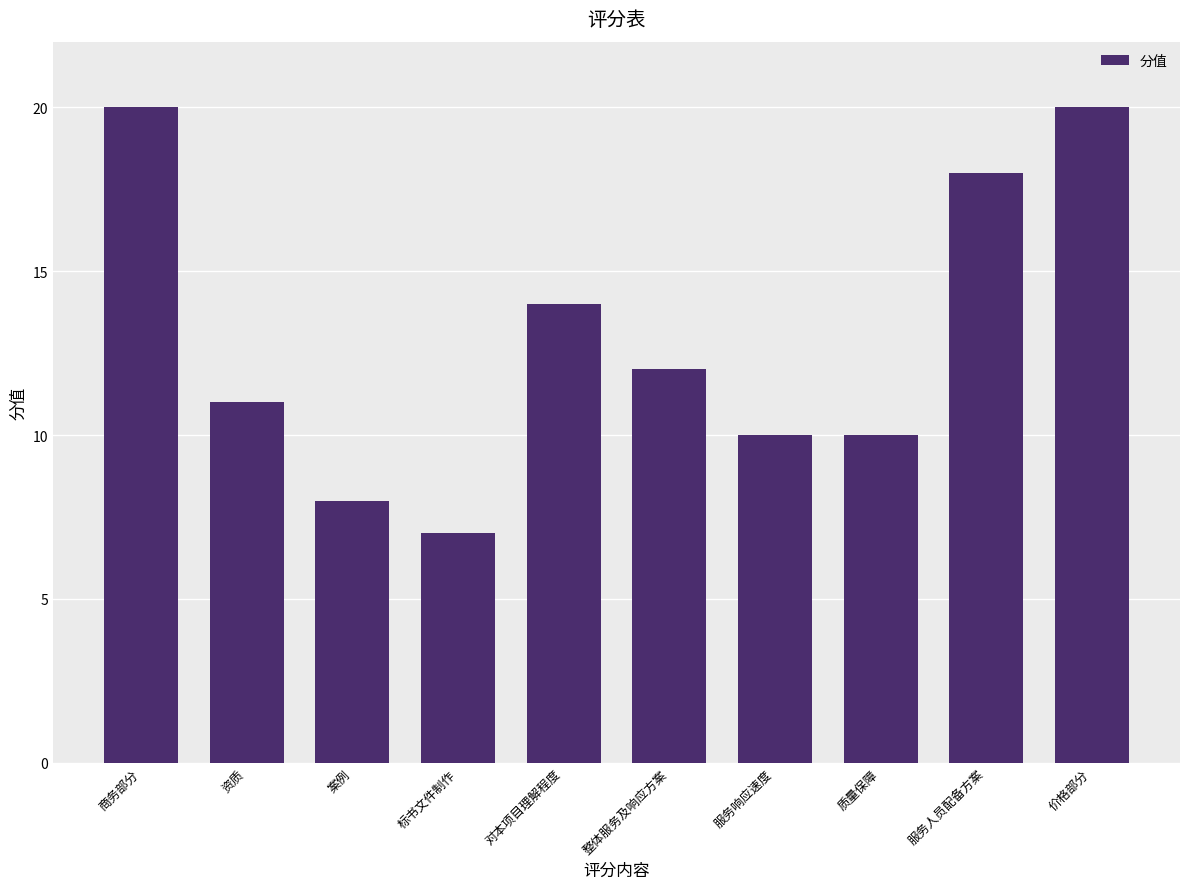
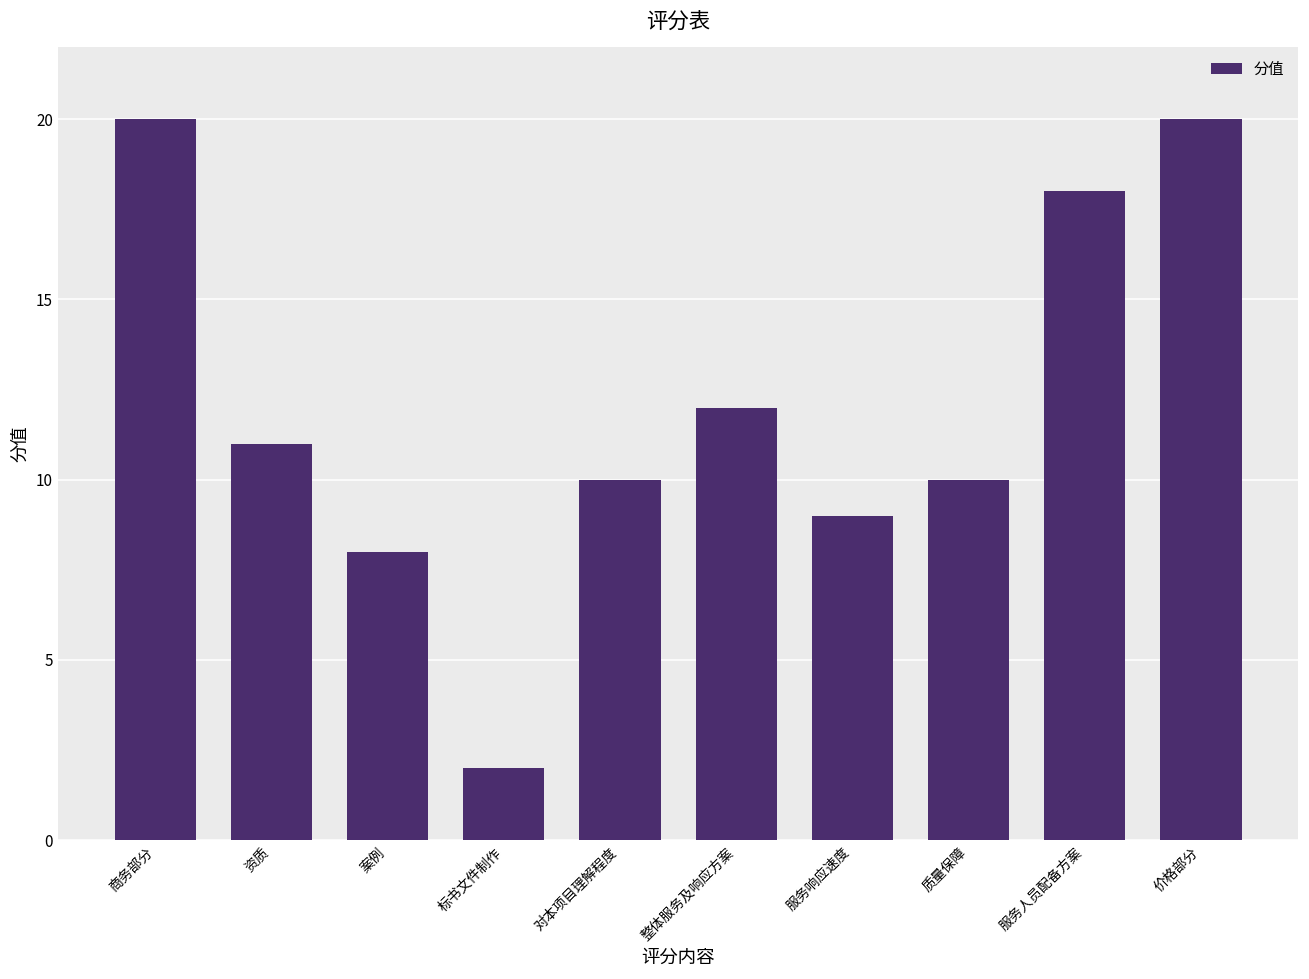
标书文件制作: 7 -> 2
对本项目理解程度: 14 -> 10
服务响应速度: 10 -> 9
